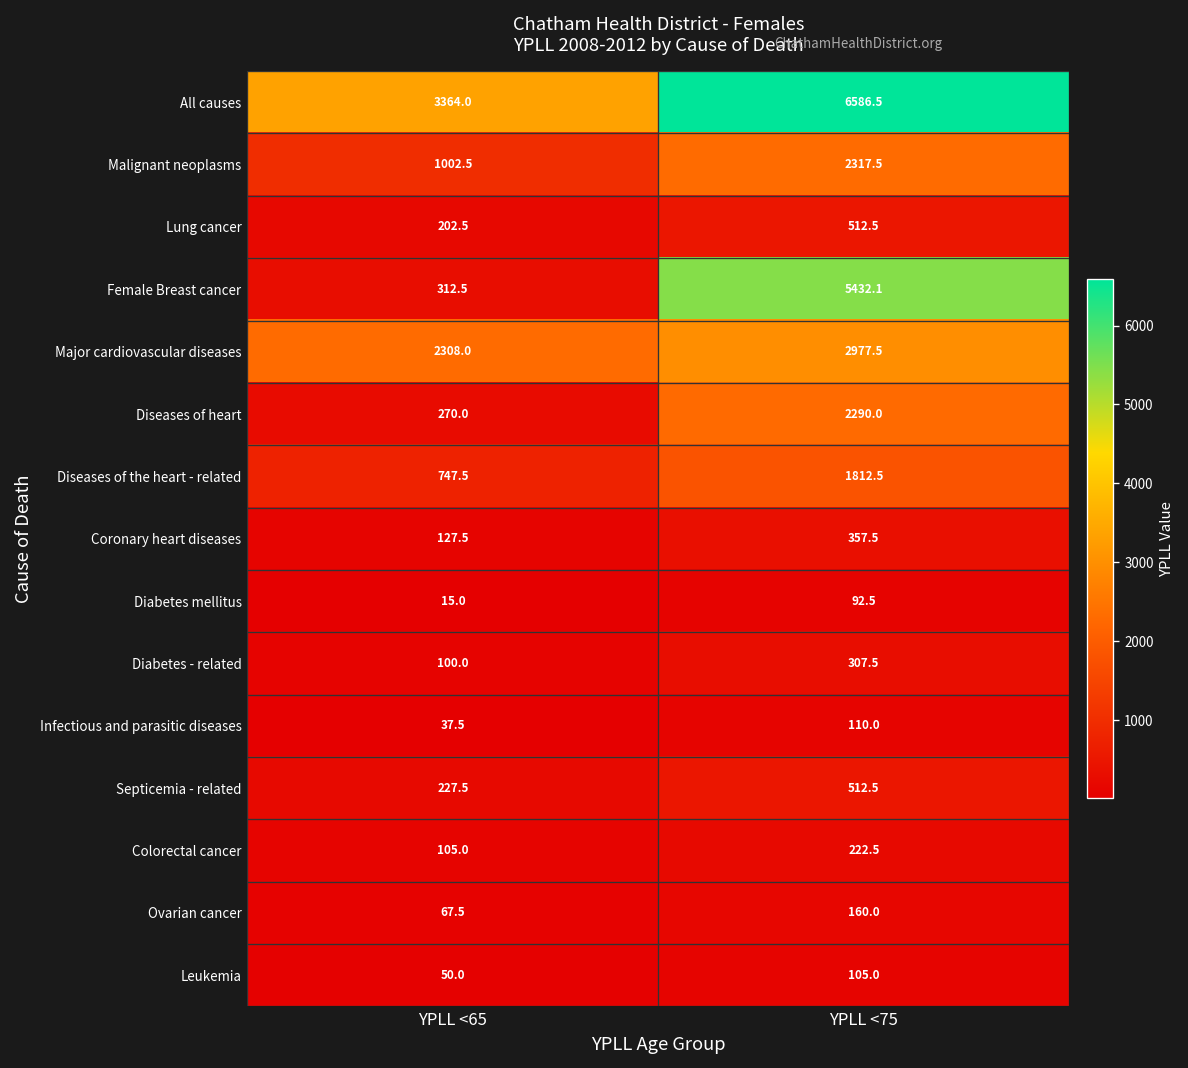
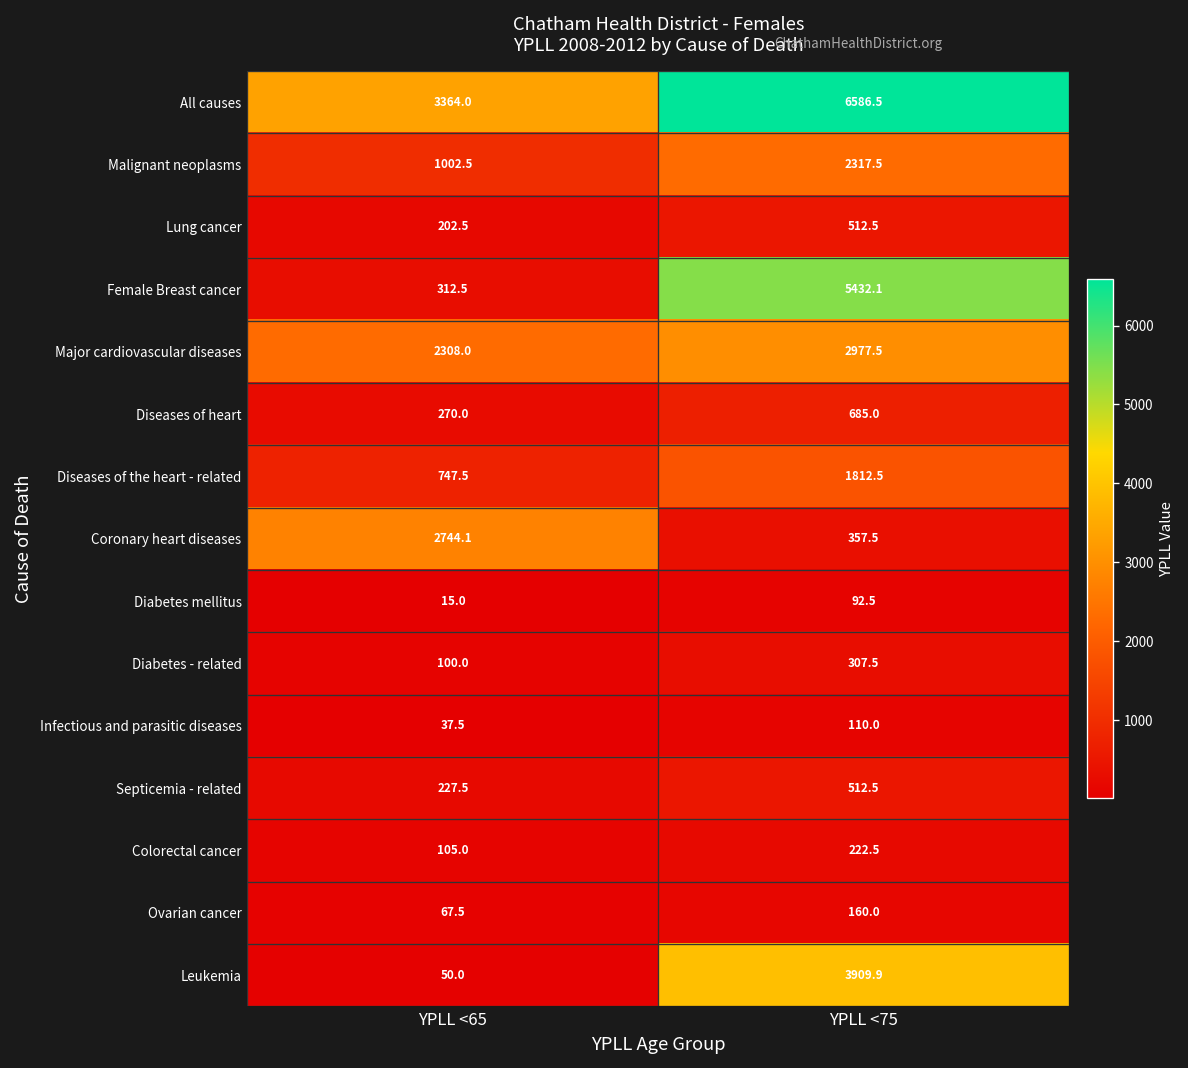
Diseases of heart, YPLL <75: 2290.0 -> 685.0
Coronary heart diseases, YPLL <65: 127.5 -> 2744.1
Leukemia, YPLL <75: 105.0 -> 3909.9
